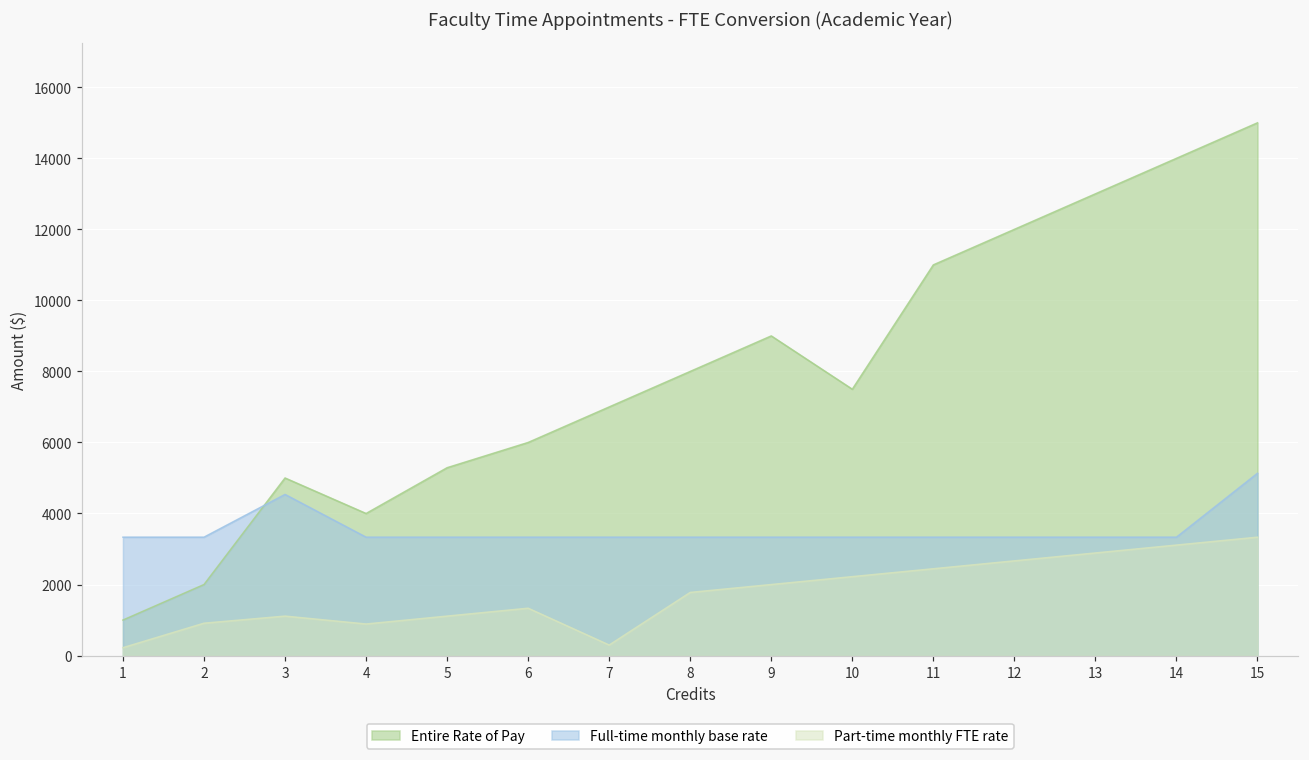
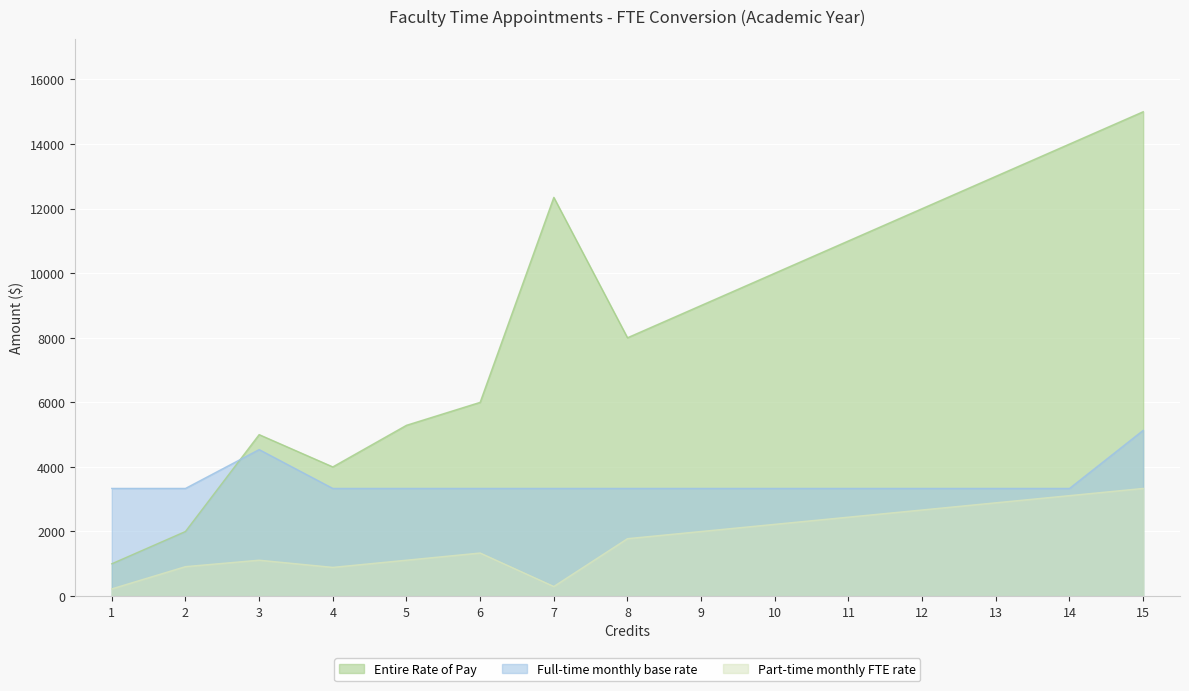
Entire Rate of Pay, 7: 7000 -> 12300
Entire Rate of Pay, 10: 7500 -> 10000
